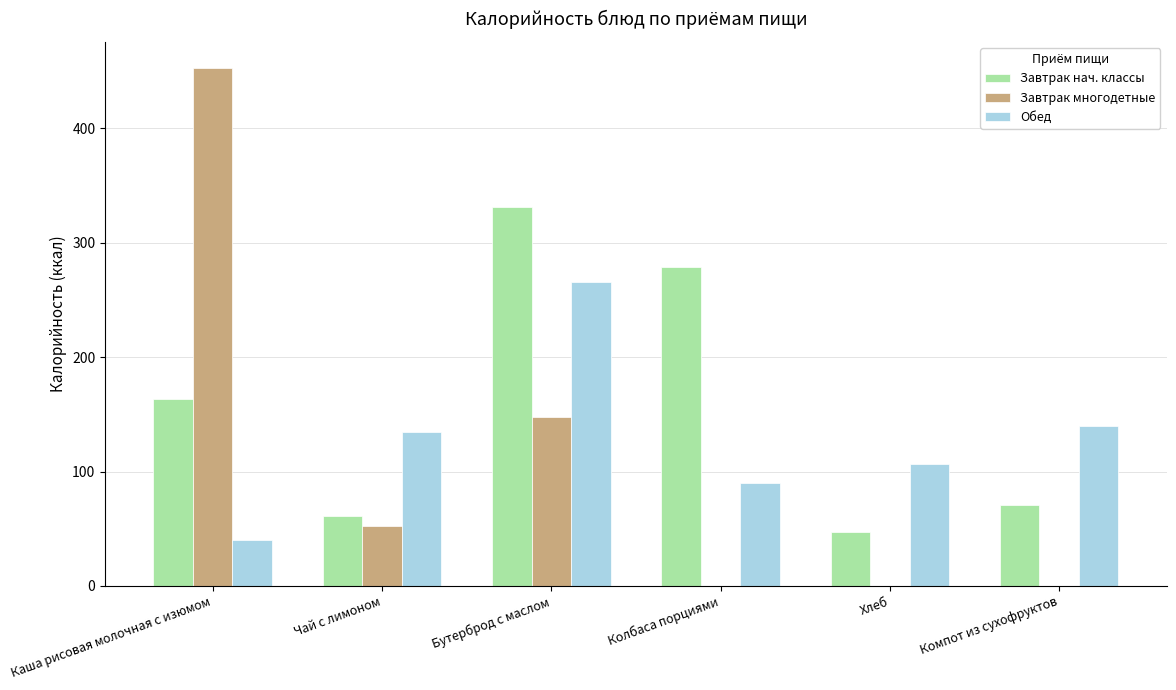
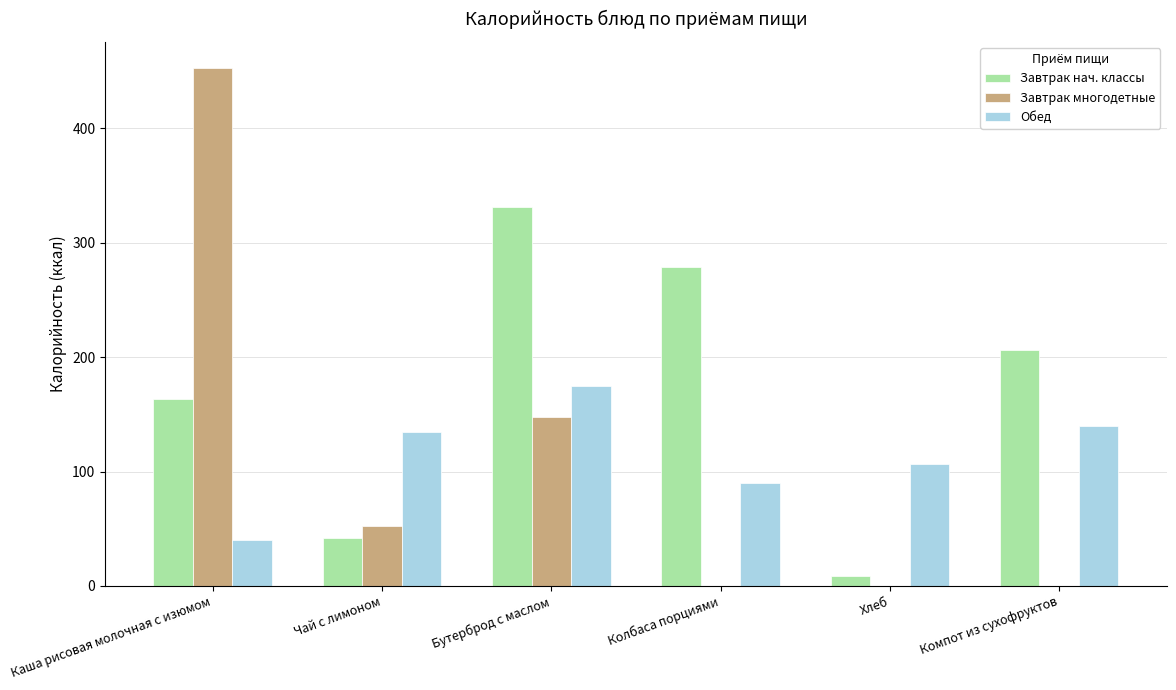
Завтрак нач. классы, Чай с лимоном: 61 -> 42
Обед, Бутерброд с маслом: 266 -> 175
Завтрак нач. классы, Хлеб: 47 -> 9
Завтрак нач. классы, Компот из сухофруктов: 71 -> 206
